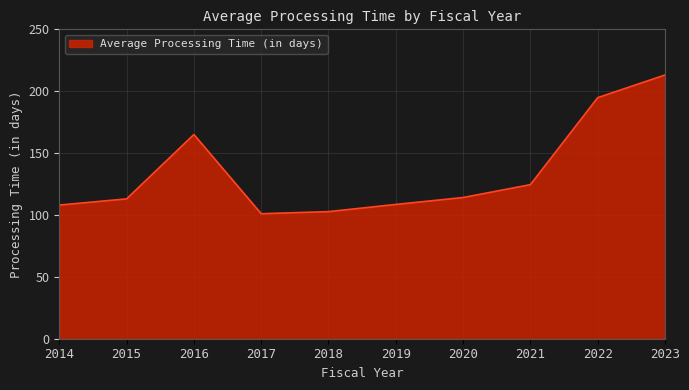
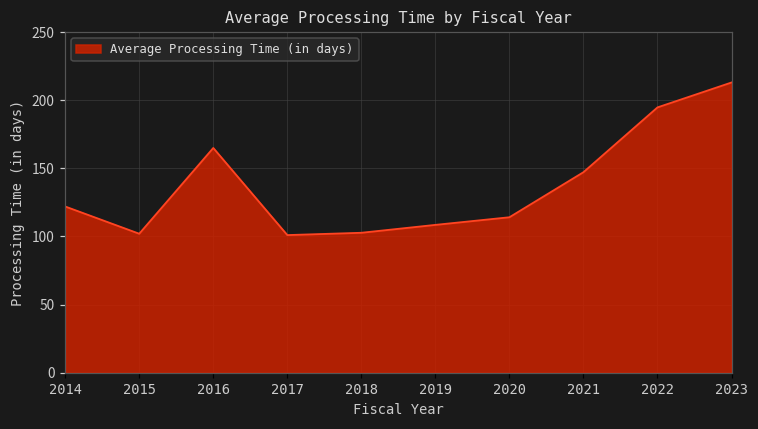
2014: 108 -> 122
2015: 113 -> 102
2021: 125 -> 147
